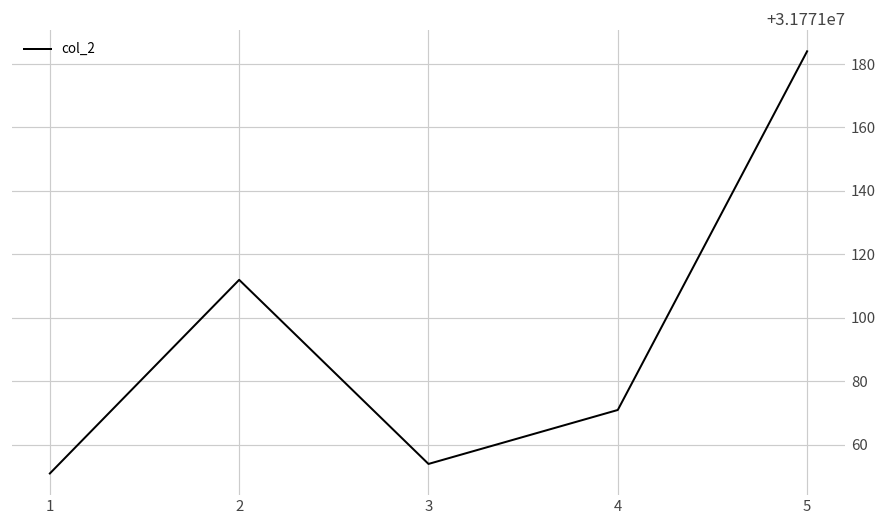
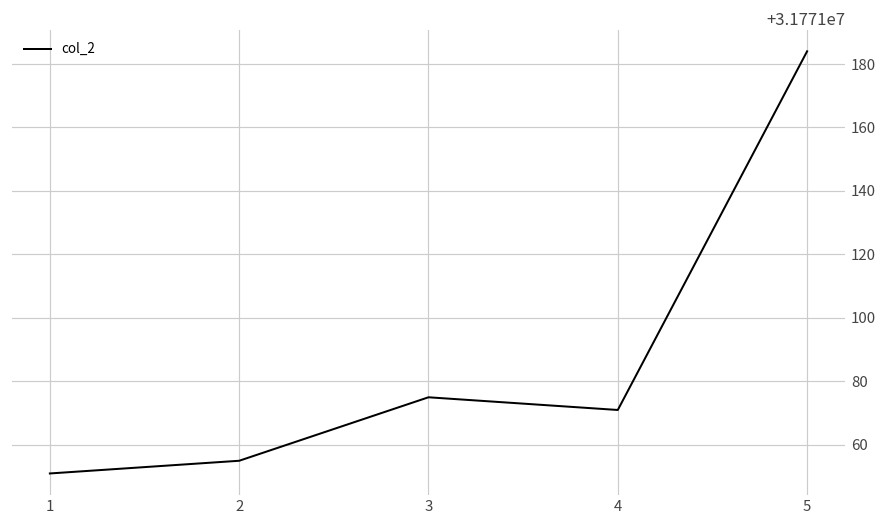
2: 31771112 -> 31771055
3: 31771054 -> 31771075
